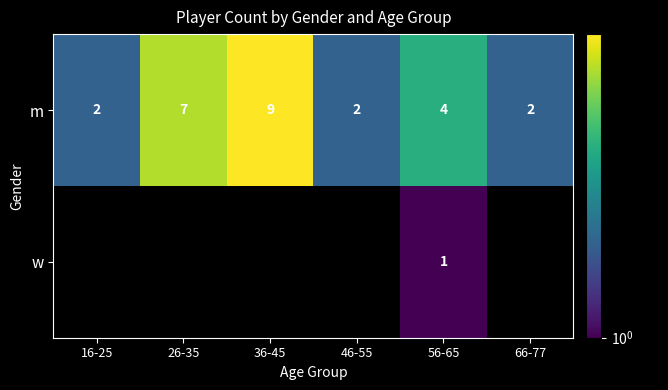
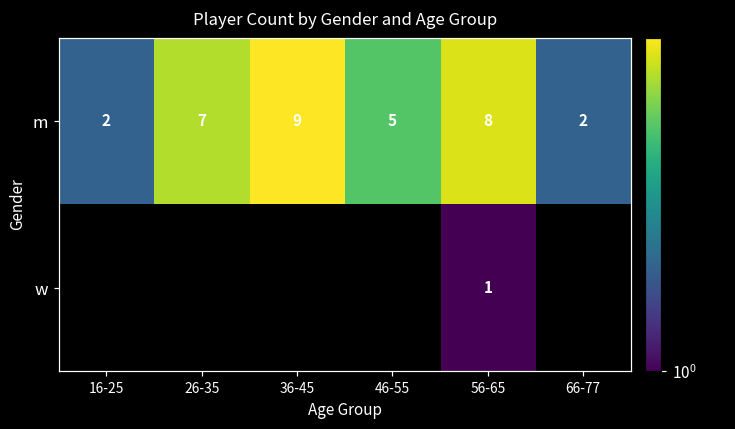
m, 46-55: 2 -> 5
m, 56-65: 4 -> 8
